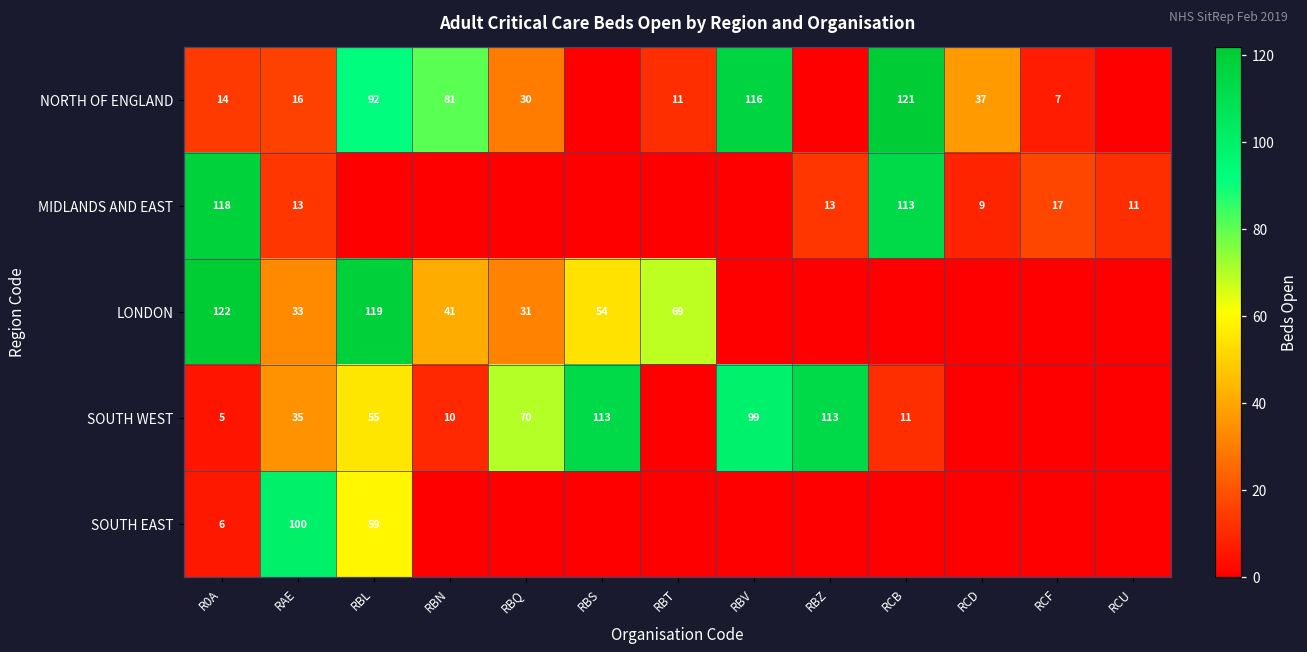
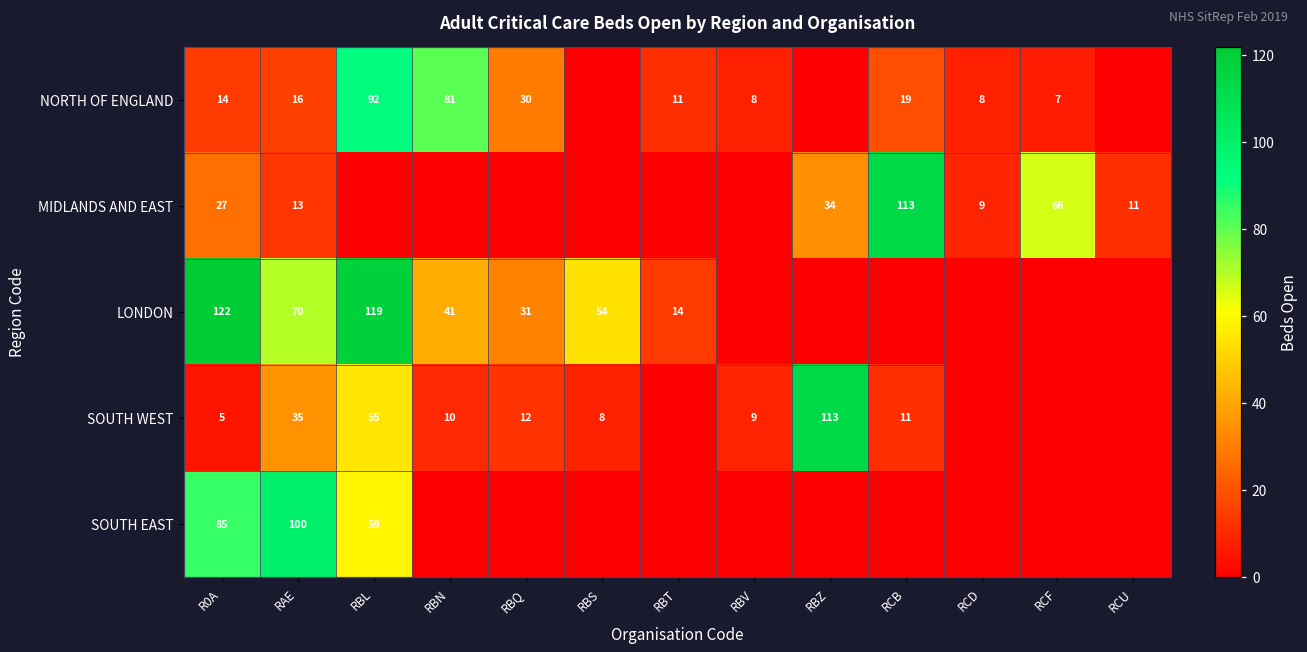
NORTH OF ENGLAND, RBV: 116 -> 8
NORTH OF ENGLAND, RCB: 121 -> 19
NORTH OF ENGLAND, RCD: 37 -> 8
MIDLANDS AND EAST, R0A: 118 -> 27
MIDLANDS AND EAST, RBZ: 13 -> 34
MIDLANDS AND EAST, RCF: 17 -> 66
LONDON, RAE: 33 -> 70
LONDON, RBT: 69 -> 14
SOUTH WEST, RBQ: 70 -> 12
SOUTH WEST, RBS: 113 -> 8
SOUTH WEST, RBV: 99 -> 9
SOUTH EAST, R0A: 6 -> 85
